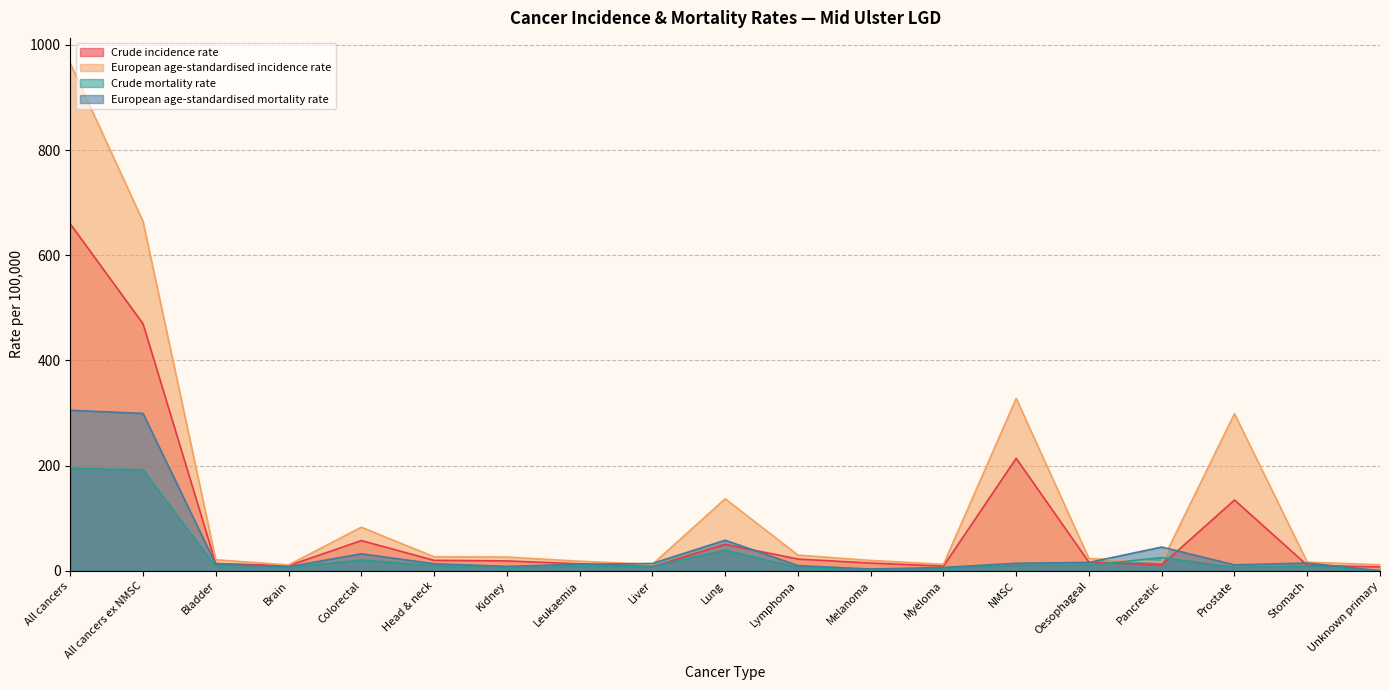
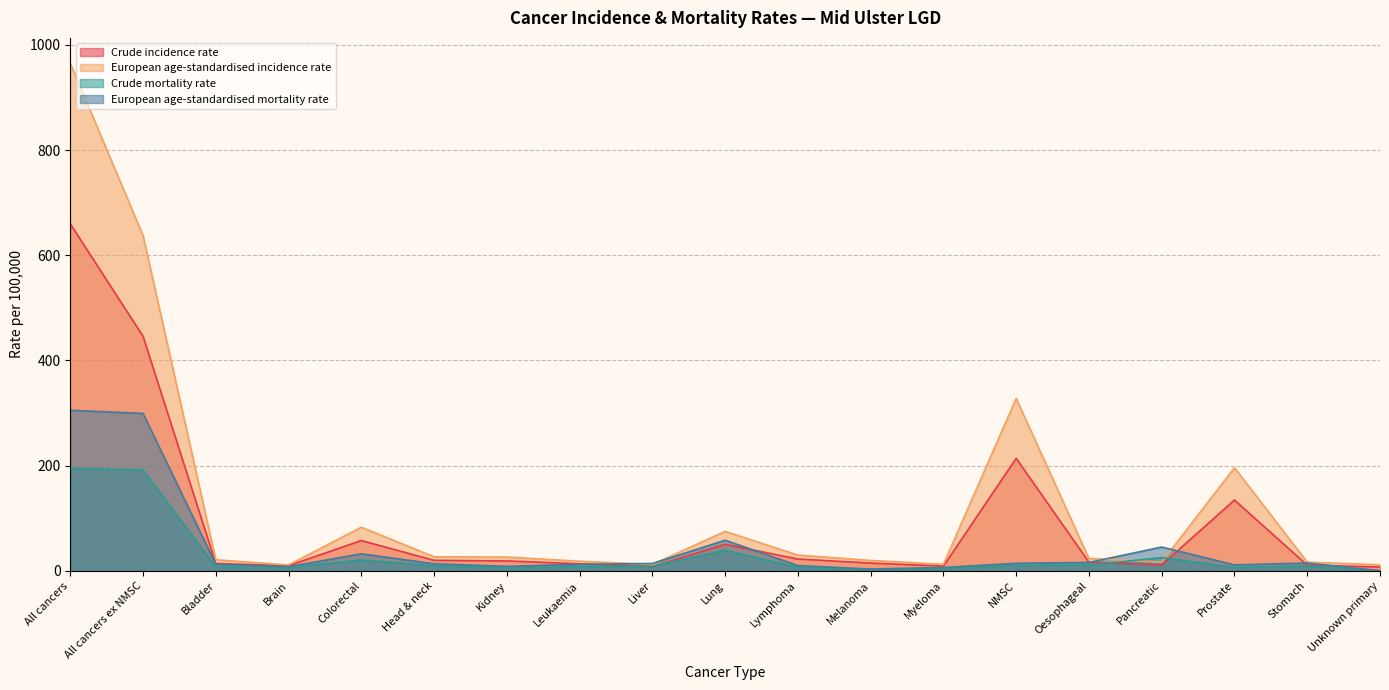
Crude incidence rate, All cancers ex NMSC: 470 -> 450
European age-standardised incidence rate, All cancers ex NMSC: 660 -> 640
European age-standardised incidence rate, Lung: 140 -> 70
European age-standardised incidence rate, Prostate: 300 -> 200
